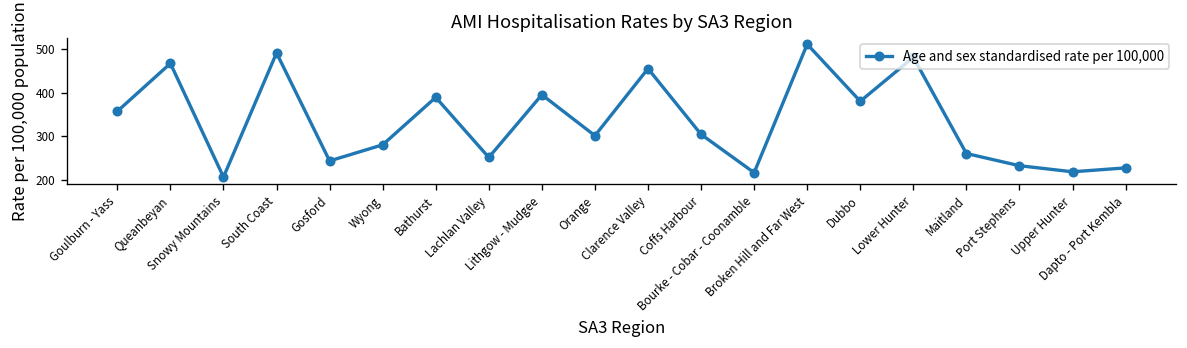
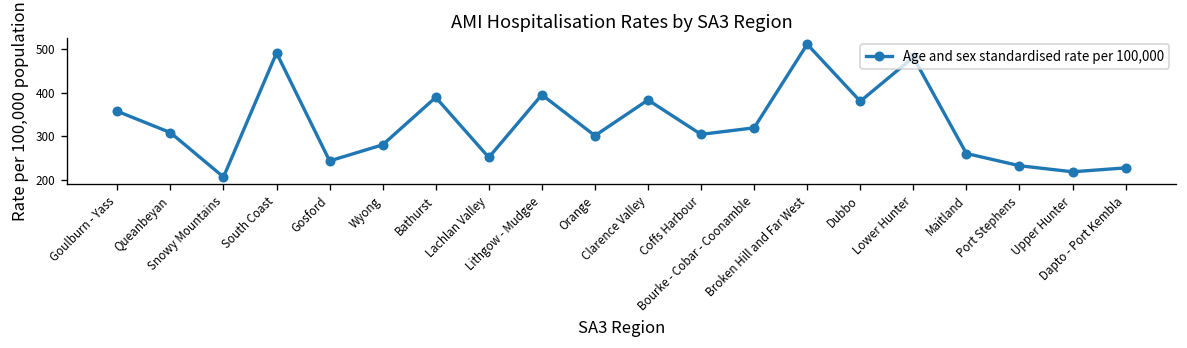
Queanbeyan: 470 -> 310
Clarence Valley: 460 -> 380
Bourke - Cobar - Coonamble: 220 -> 320
